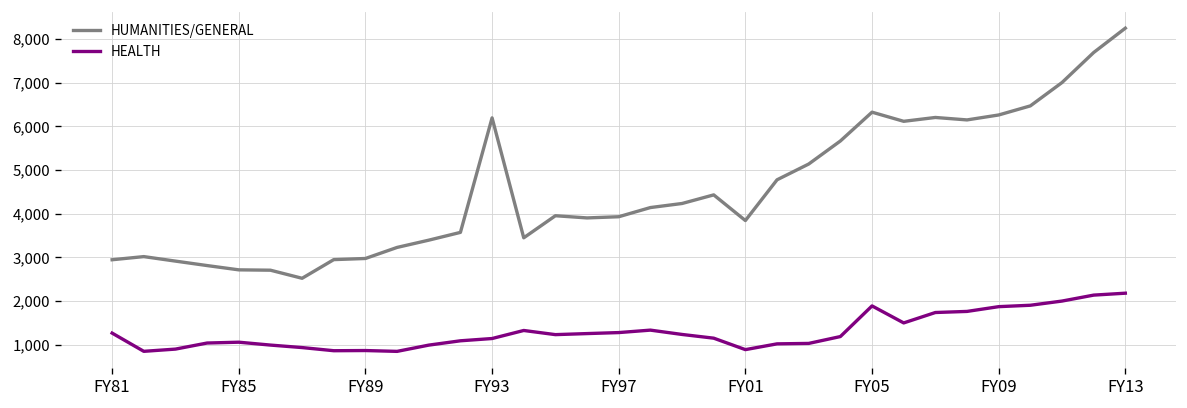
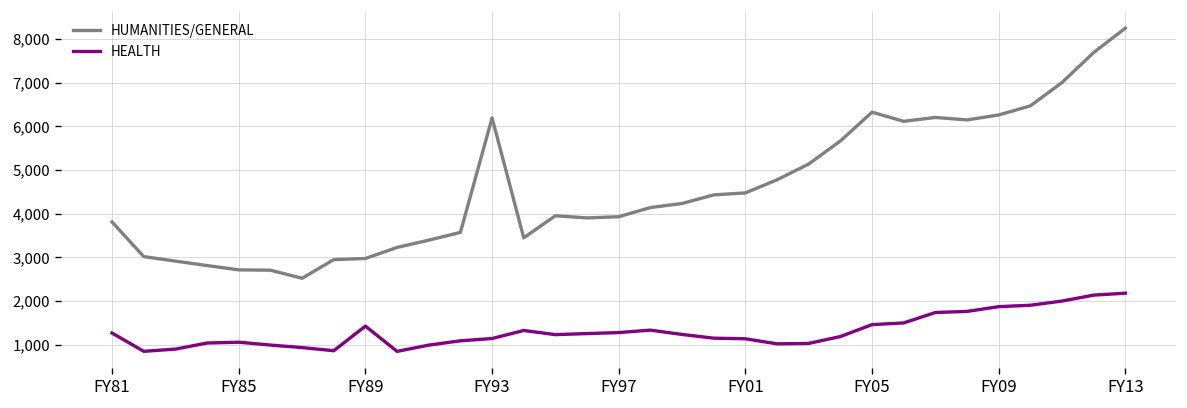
HUMANITIES/GENERAL, FY81: 2,900 -> 3,800
HEALTH, FY89: 900 -> 1,400
HUMANITIES/GENERAL, FY01: 3,800 -> 4,500
HEALTH, FY01: 900 -> 1,100
HEALTH, FY05: 1,900 -> 1,500
